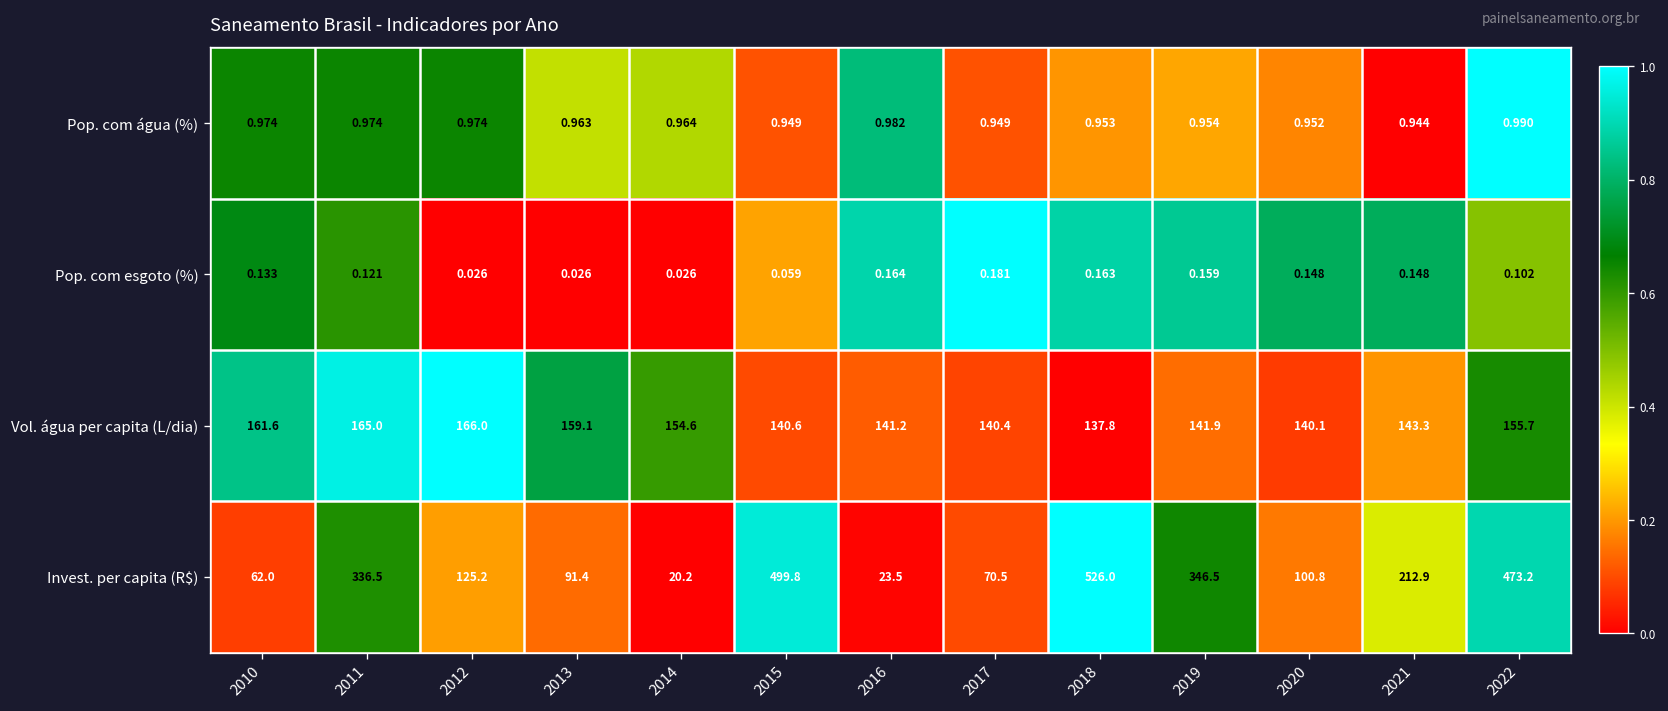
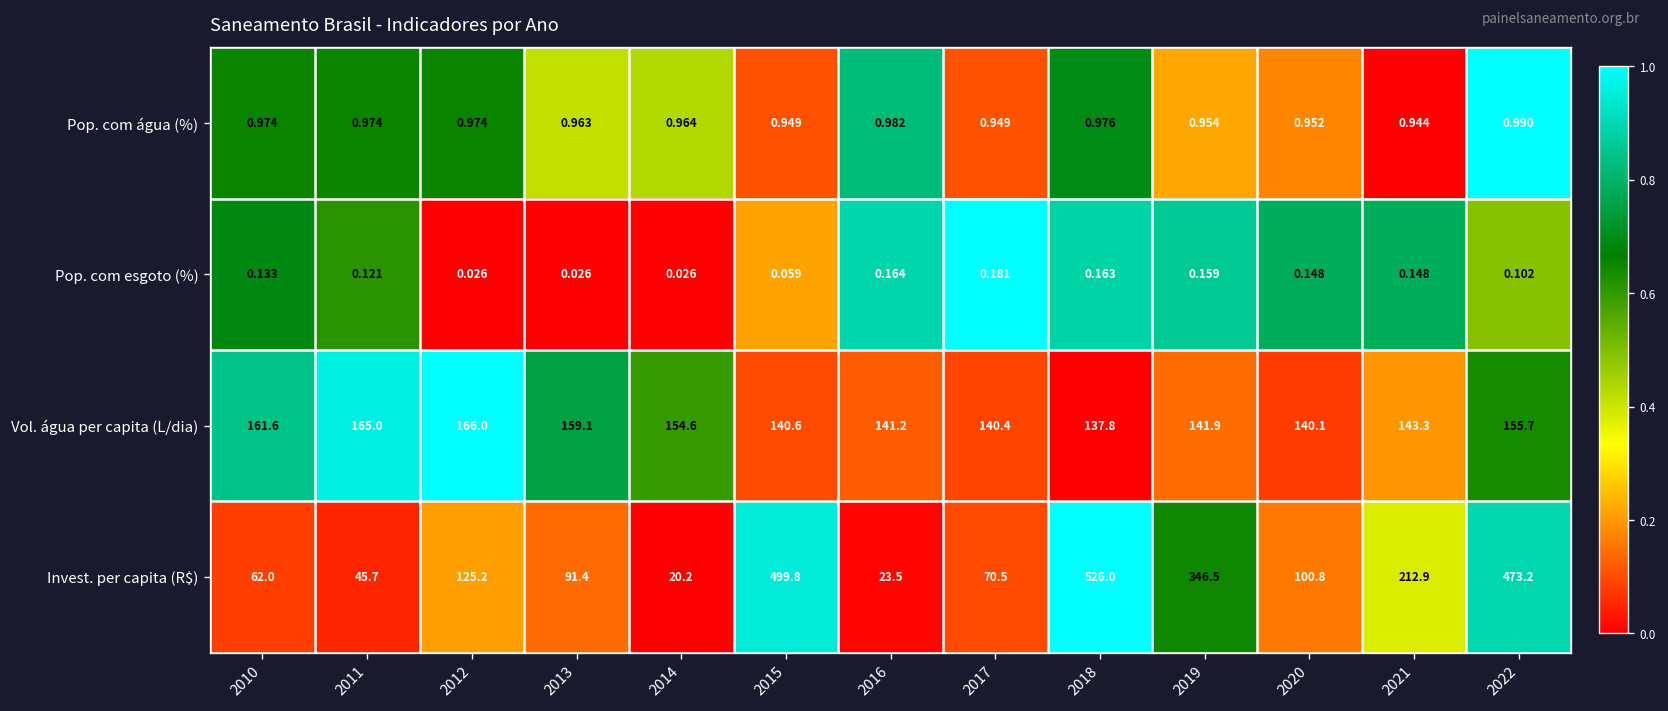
Pop. com água (%), 2018: 0.953 -> 0.976
Invest. per capita (R$), 2011: 336.5 -> 45.7
